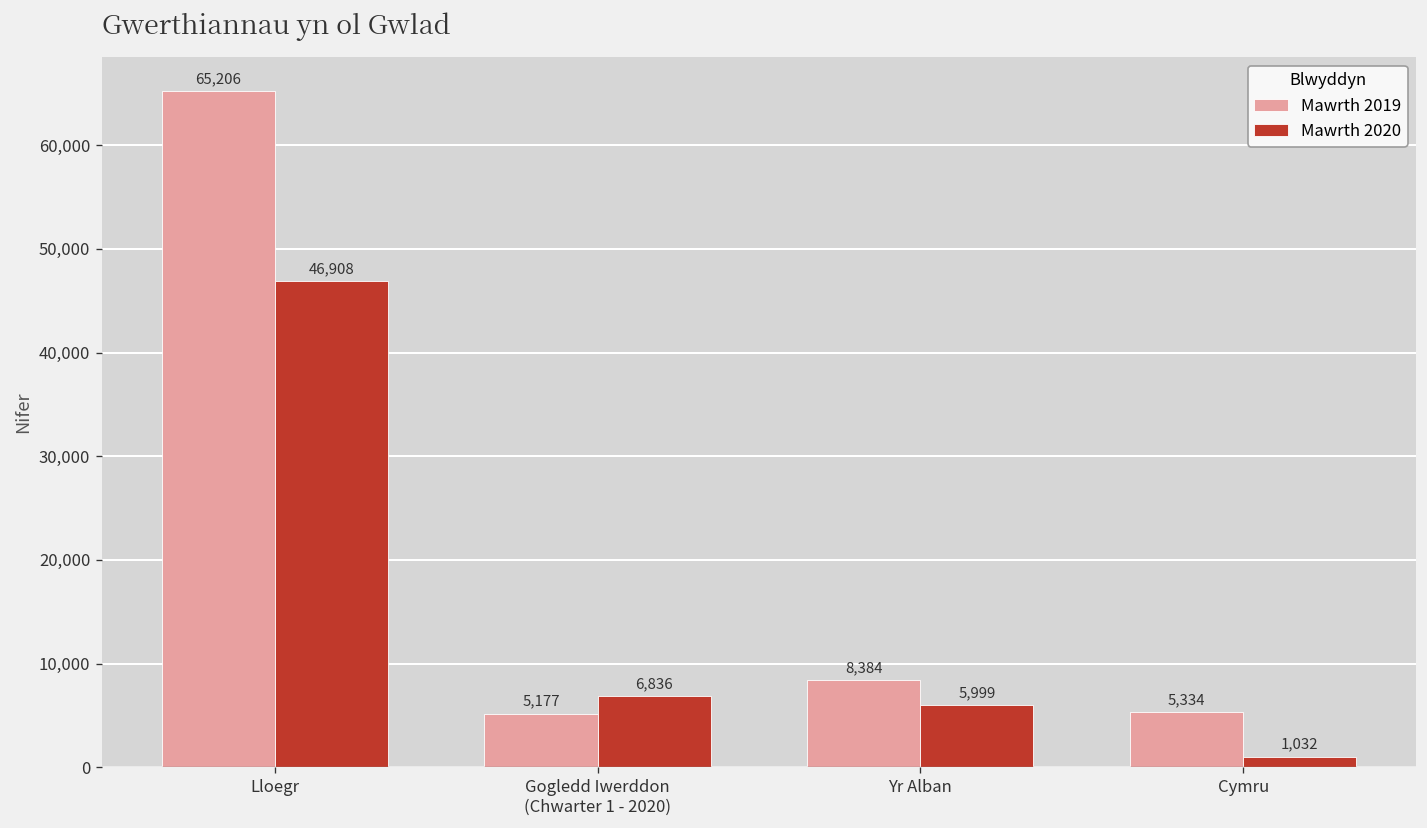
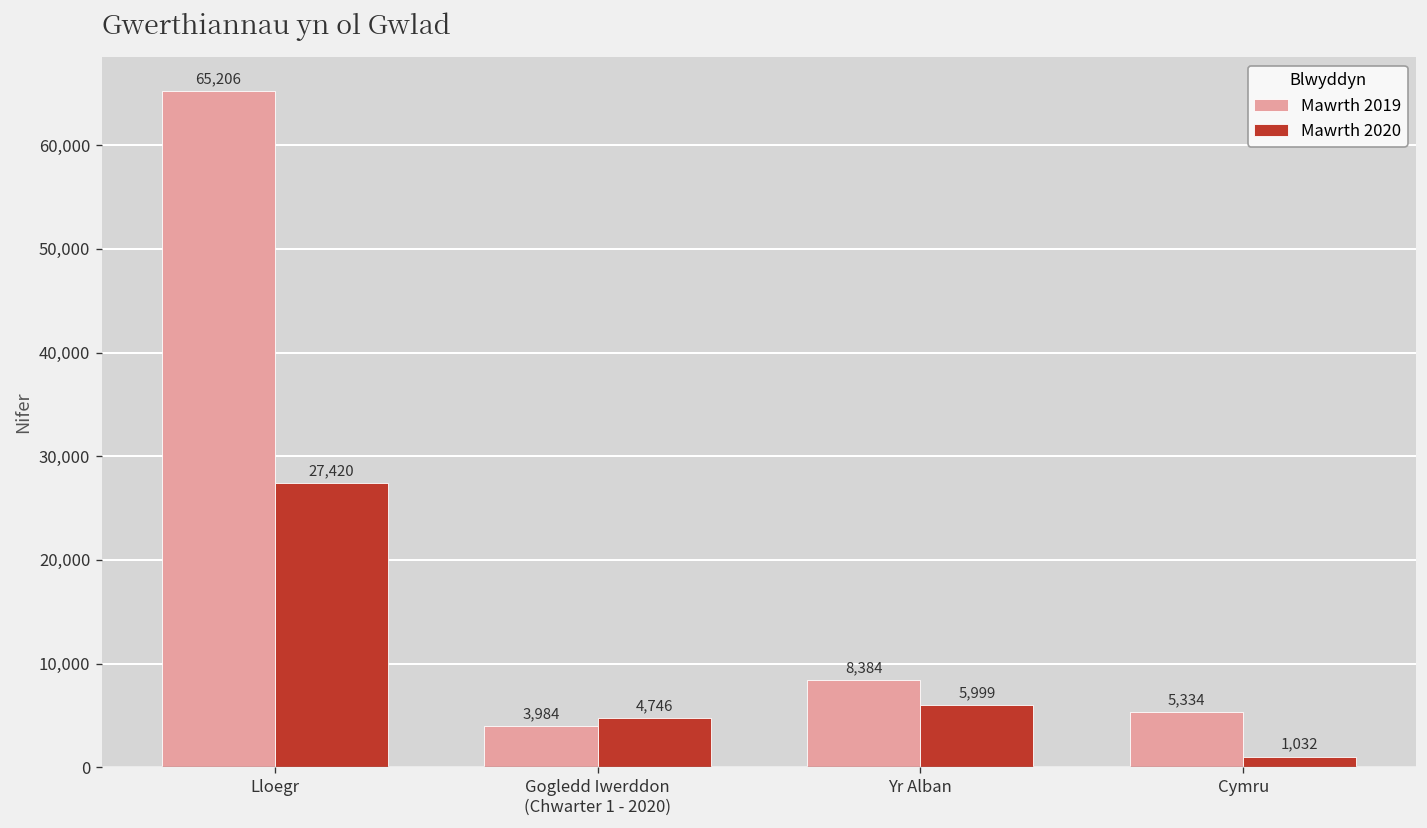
Mawrth 2020, Lloegr: 46,908 -> 27,420
Mawrth 2019, Gogledd Iwerddon (Chwarter 1 - 2020): 5,177 -> 3,984
Mawrth 2020, Gogledd Iwerddon (Chwarter 1 - 2020): 6,836 -> 4,746
